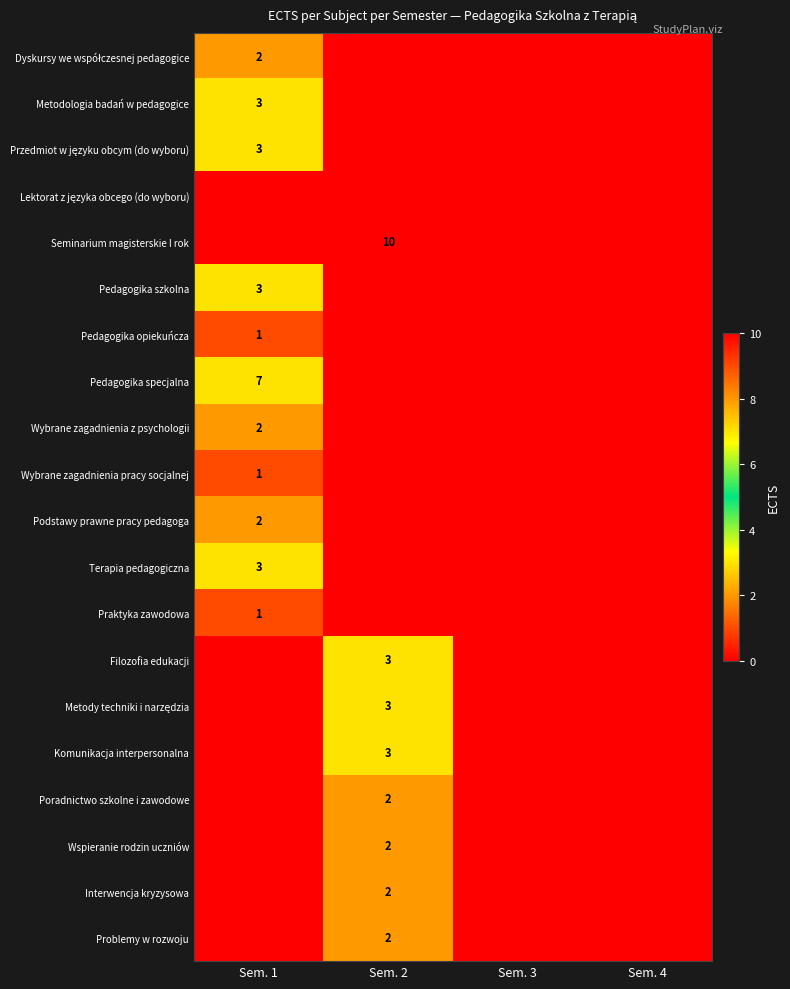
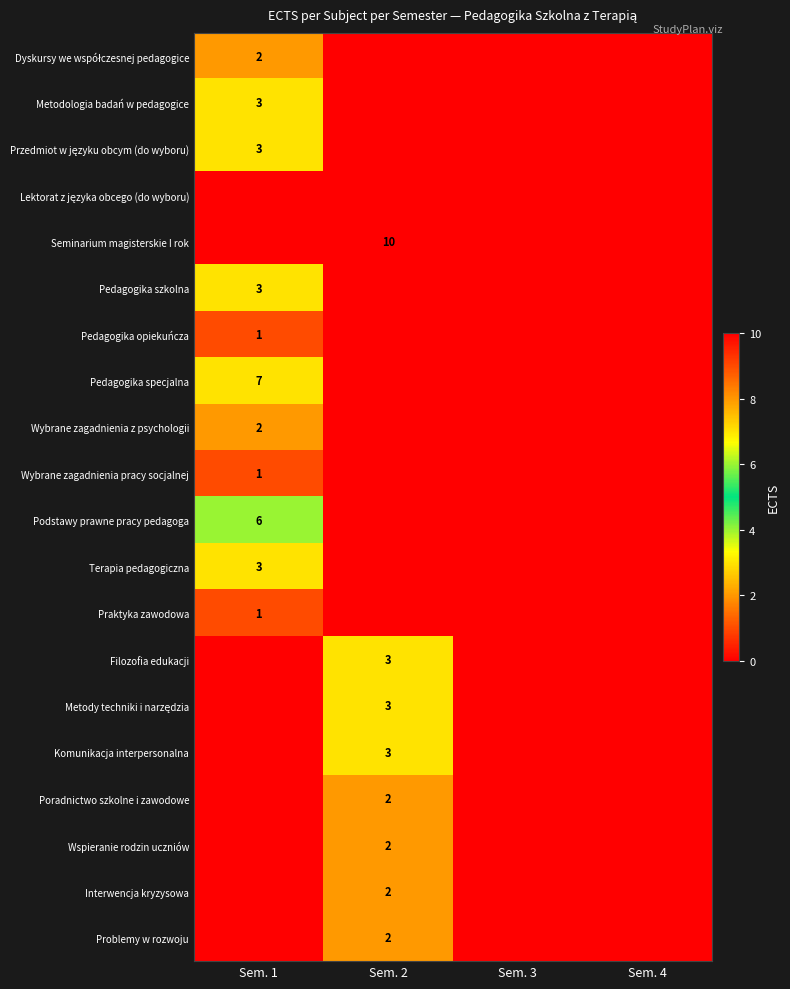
Podstawy prawne pracy pedagoga, Sem. 1: 2 -> 6
